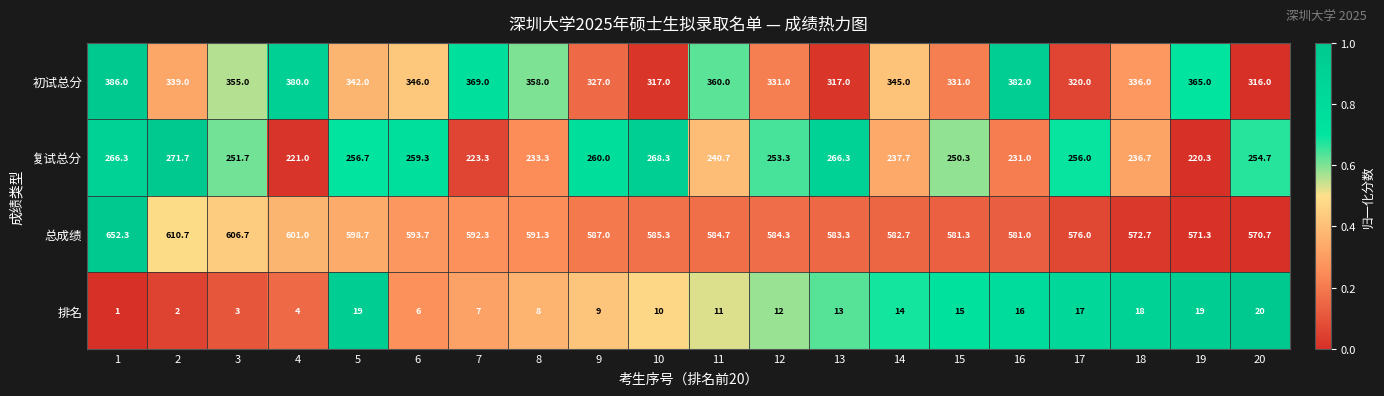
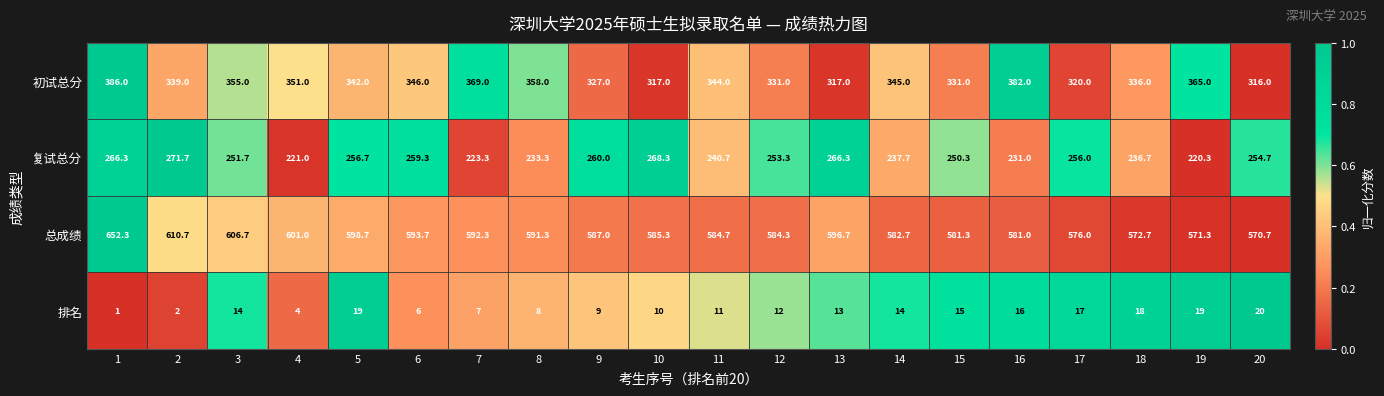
初试总分, 4: 380.0 -> 351.0
初试总分, 11: 360.0 -> 344.0
总成绩, 13: 583.3 -> 596.7
排名, 3: 3 -> 14
